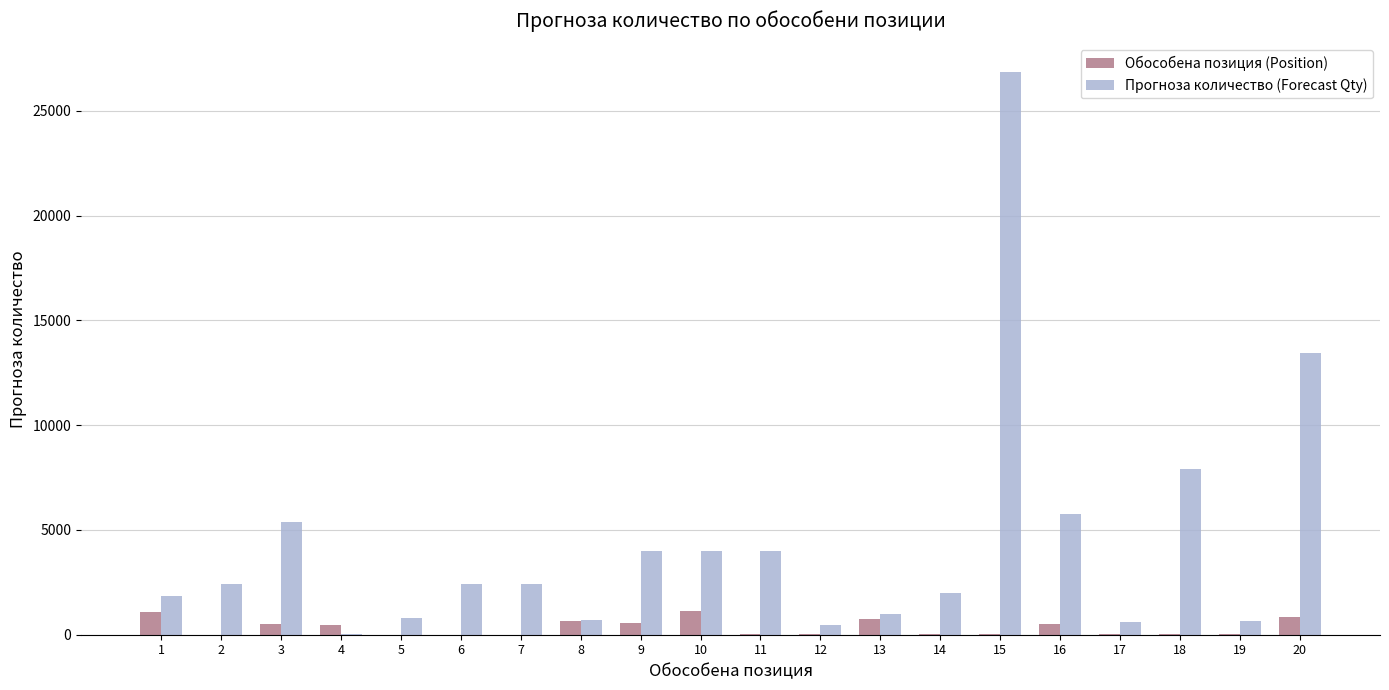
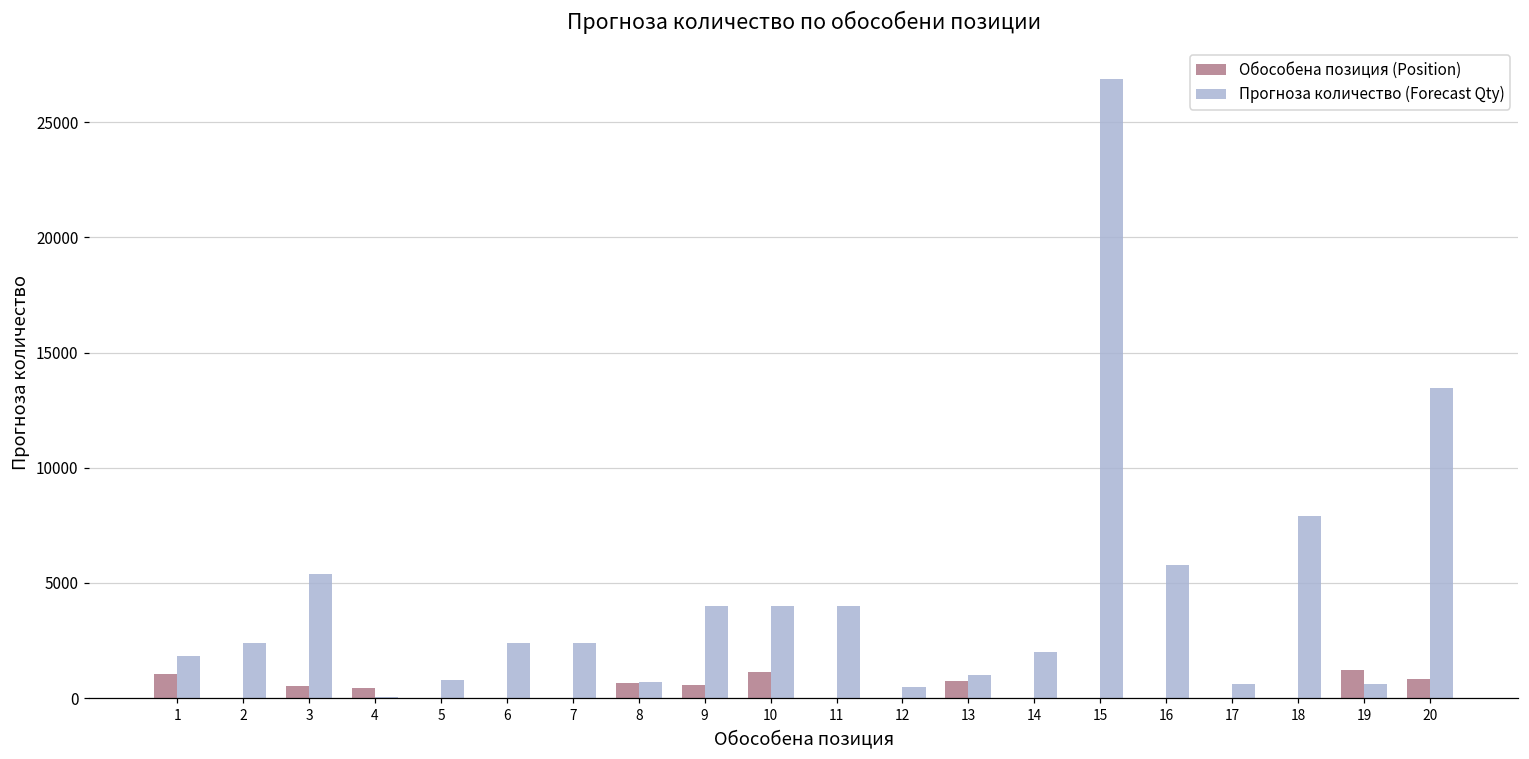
Обособена позиция (Position), 16: 500 -> 0
Обособена позиция (Position), 19: 0 -> 1200
